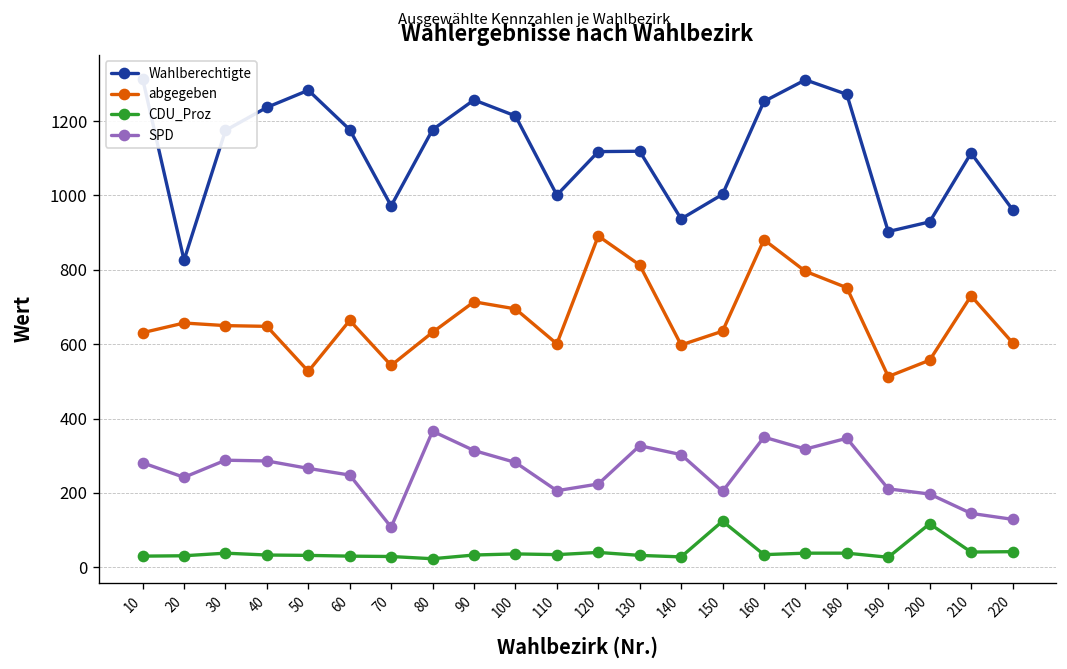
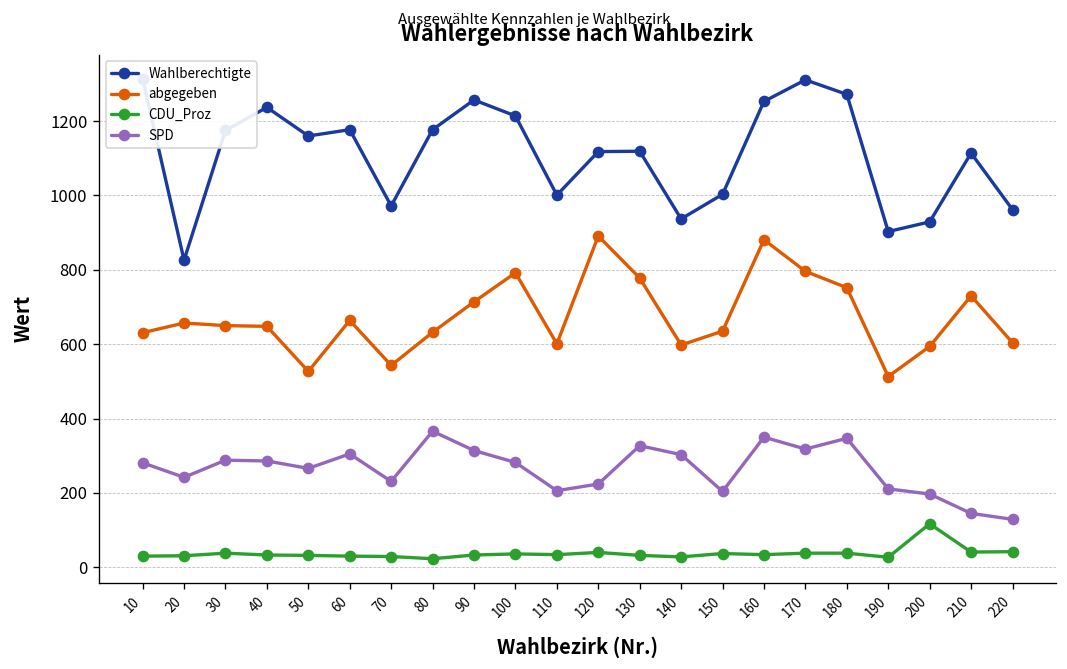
Wahlberechtigte, 50: 1280 -> 1160
SPD, 60: 250 -> 310
SPD, 70: 110 -> 230
abgegeben, 100: 700 -> 790
abgegeben, 130: 810 -> 780
CDU_Proz, 150: 120 -> 40
abgegeben, 200: 560 -> 590
